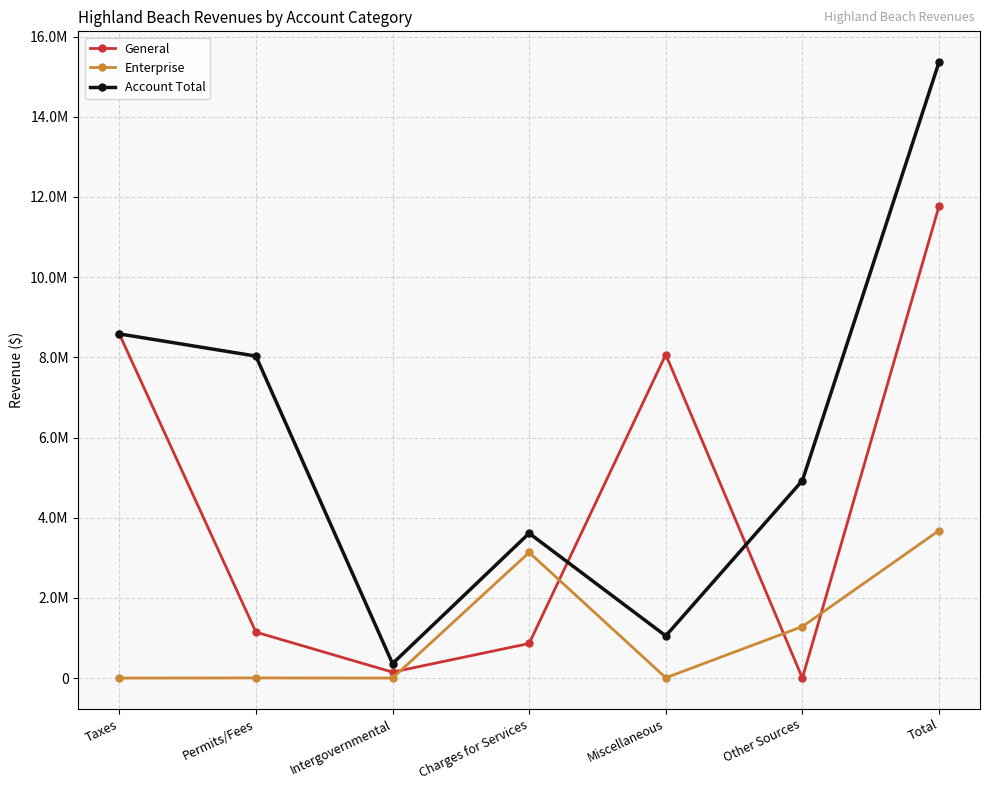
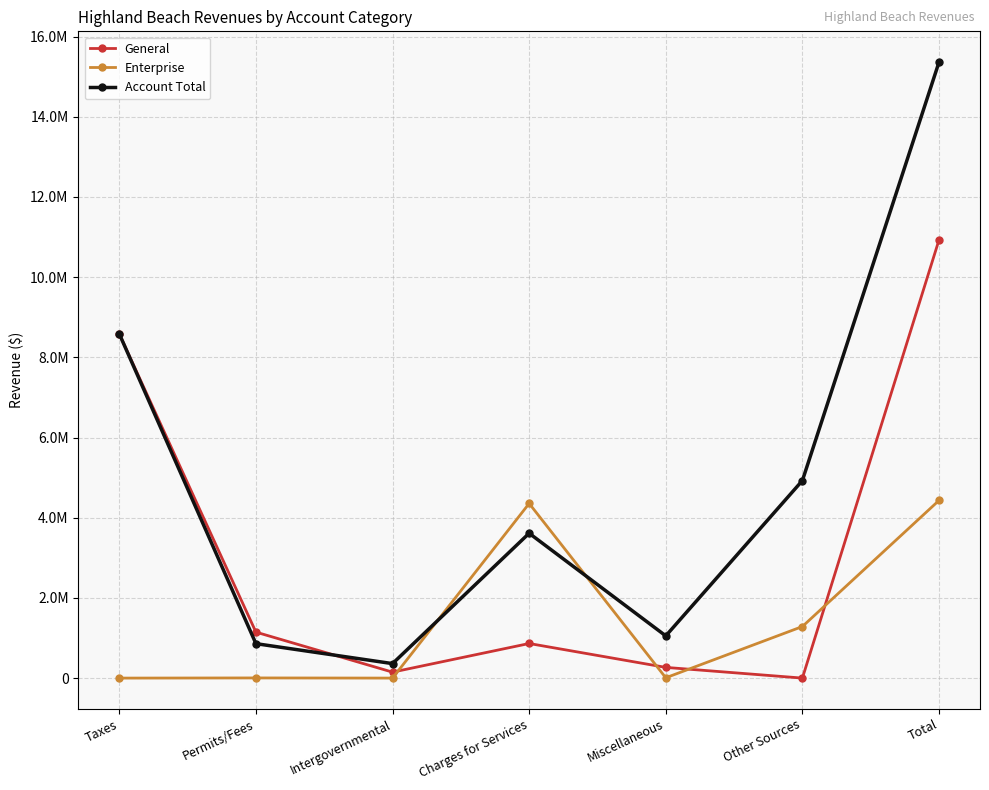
Account Total, Permits/Fees: 8000000 -> 900000
Enterprise, Charges for Services: 3100000 -> 4400000
General, Miscellaneous: 8100000 -> 300000
General, Total: 11800000 -> 10900000
Enterprise, Total: 3700000 -> 4400000
